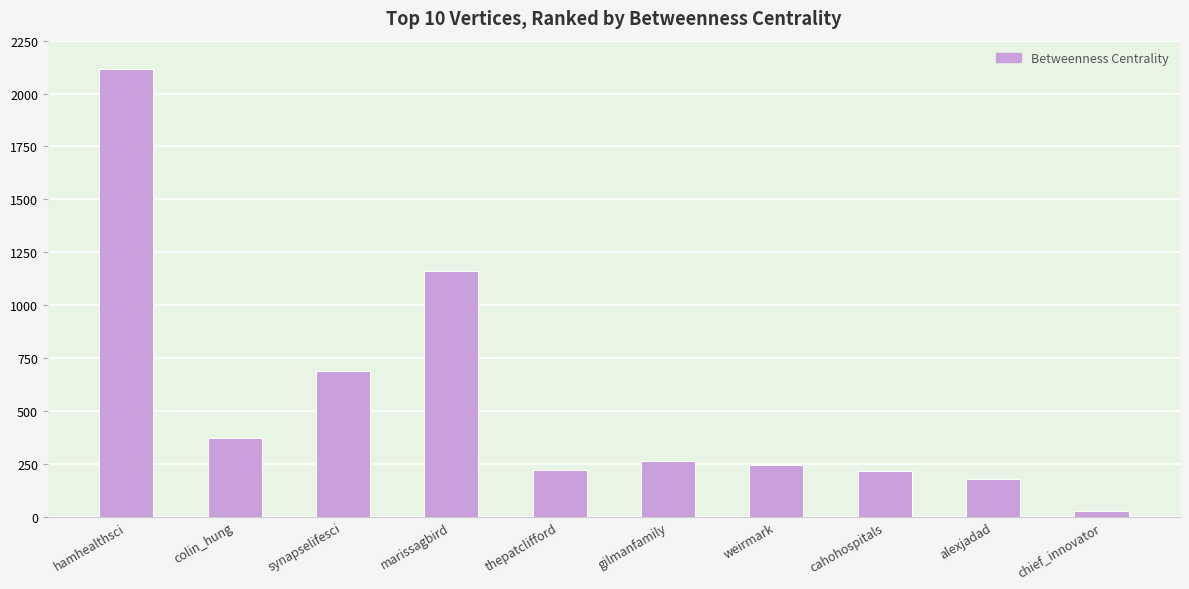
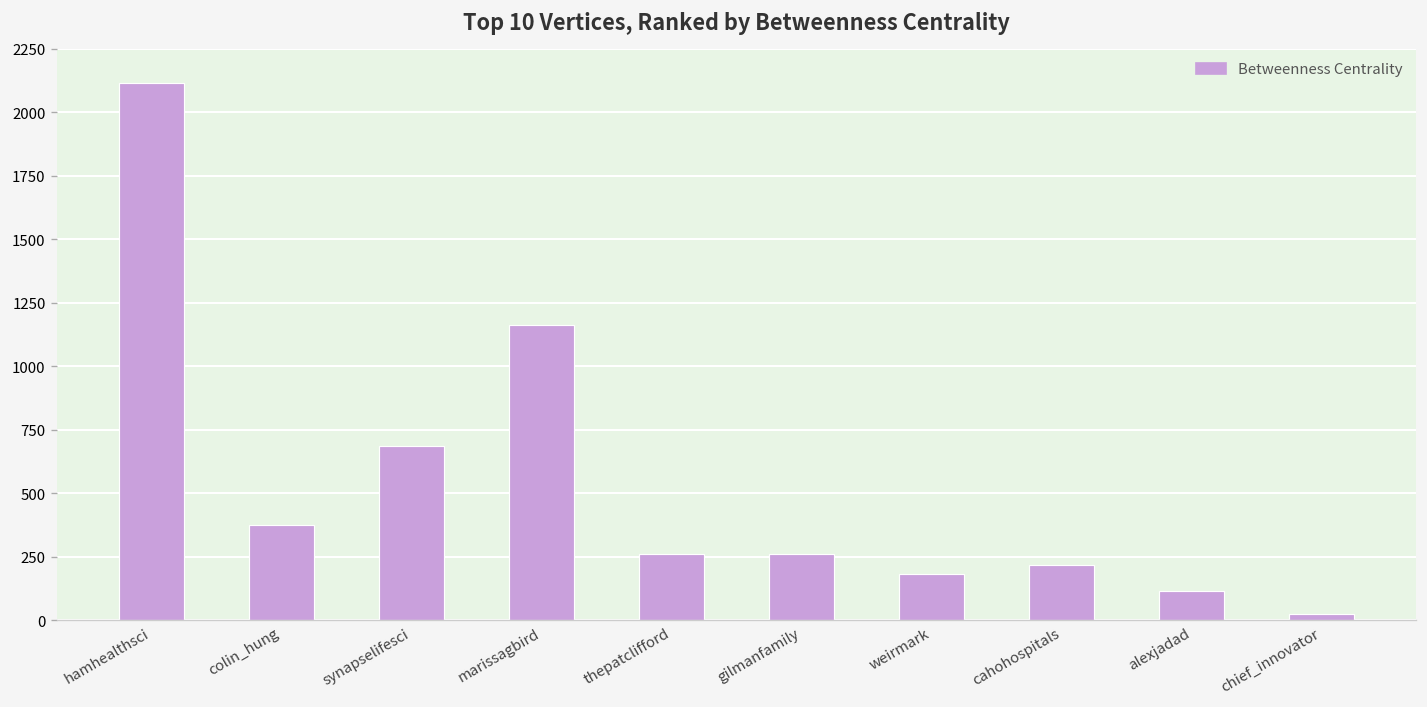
thepatclifford: 220 -> 260
weirmark: 240 -> 180
alexjadad: 180 -> 120
